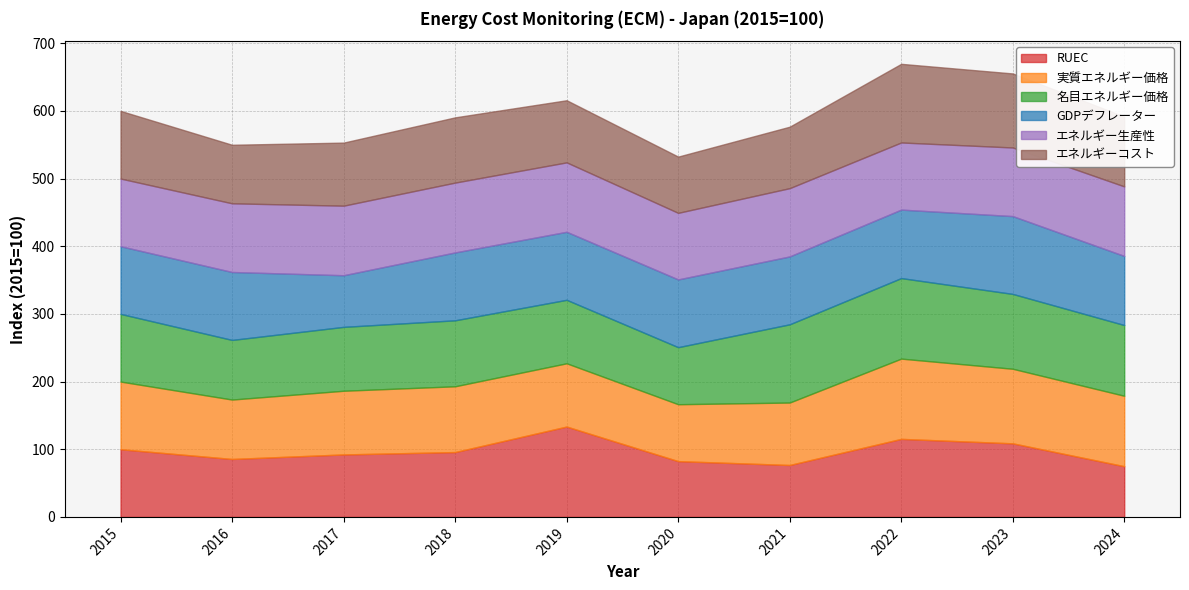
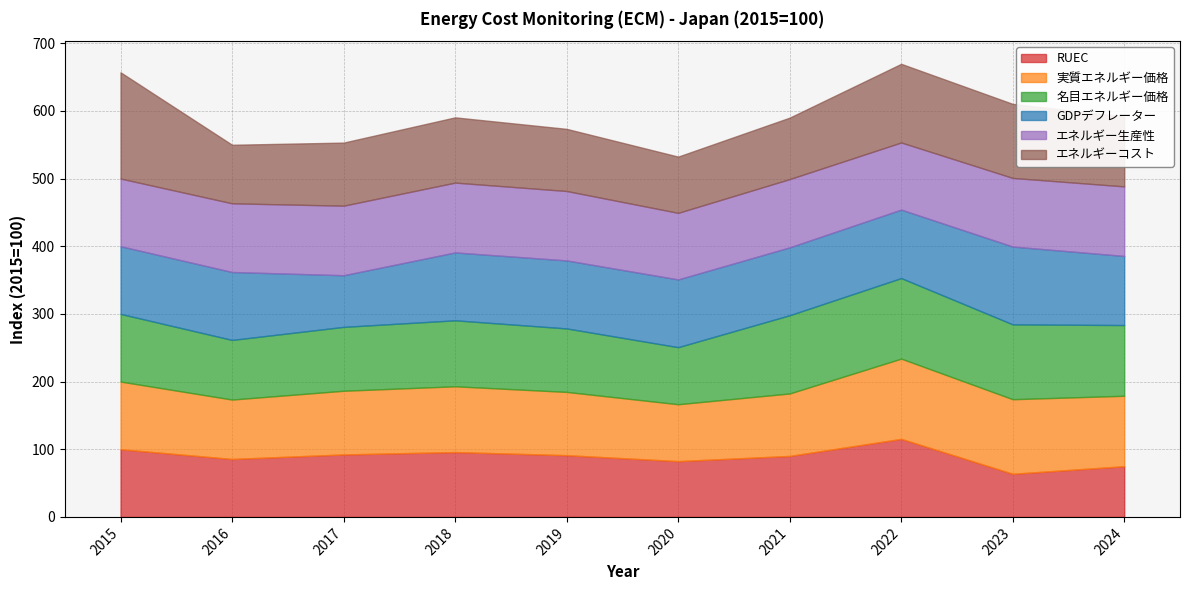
エネルギーコスト, 2015: 100 -> 160
RUEC, 2019: 130 -> 90
RUEC, 2021: 80 -> 90
RUEC, 2023: 110 -> 60
